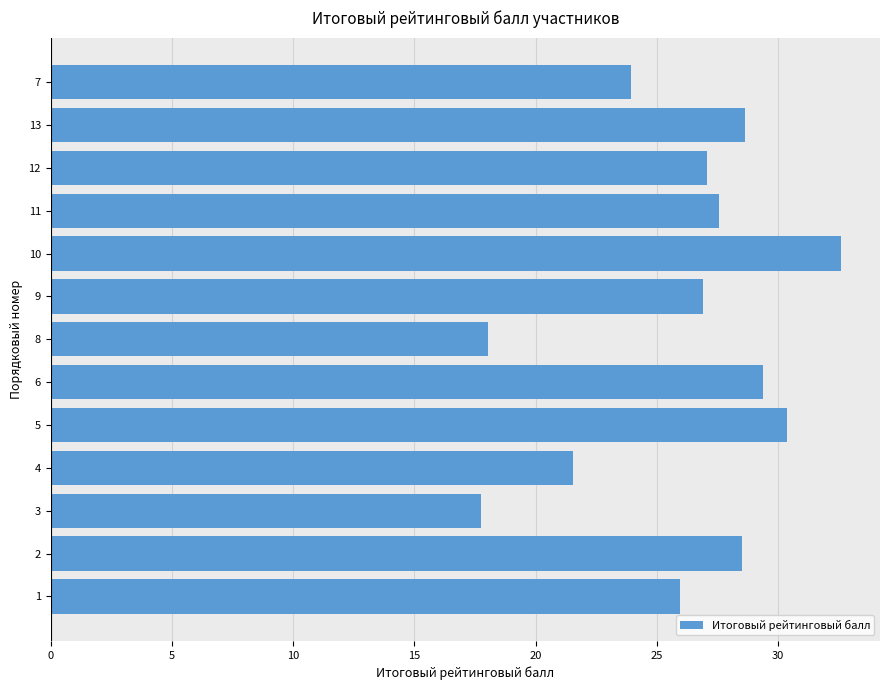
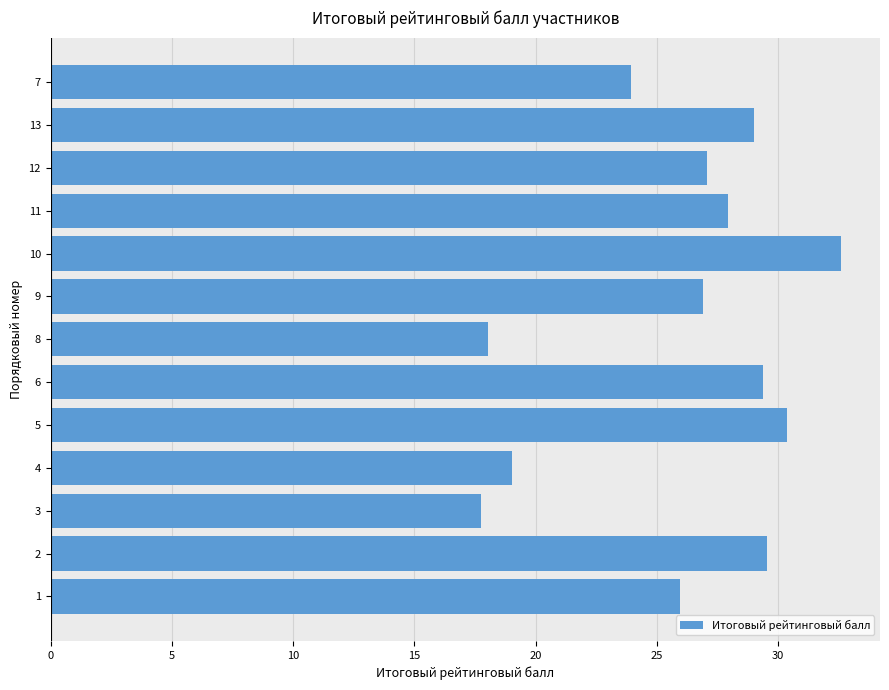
13: 28.6 -> 29.0
11: 27.6 -> 28.0
4: 21.5 -> 19.0
2: 28.5 -> 29.5
